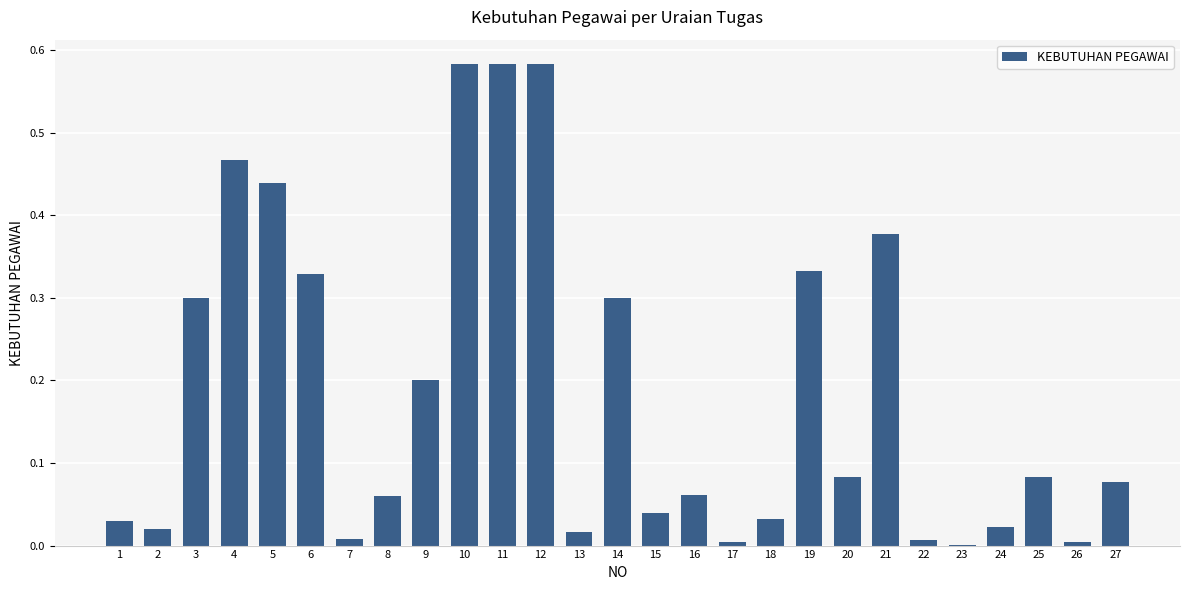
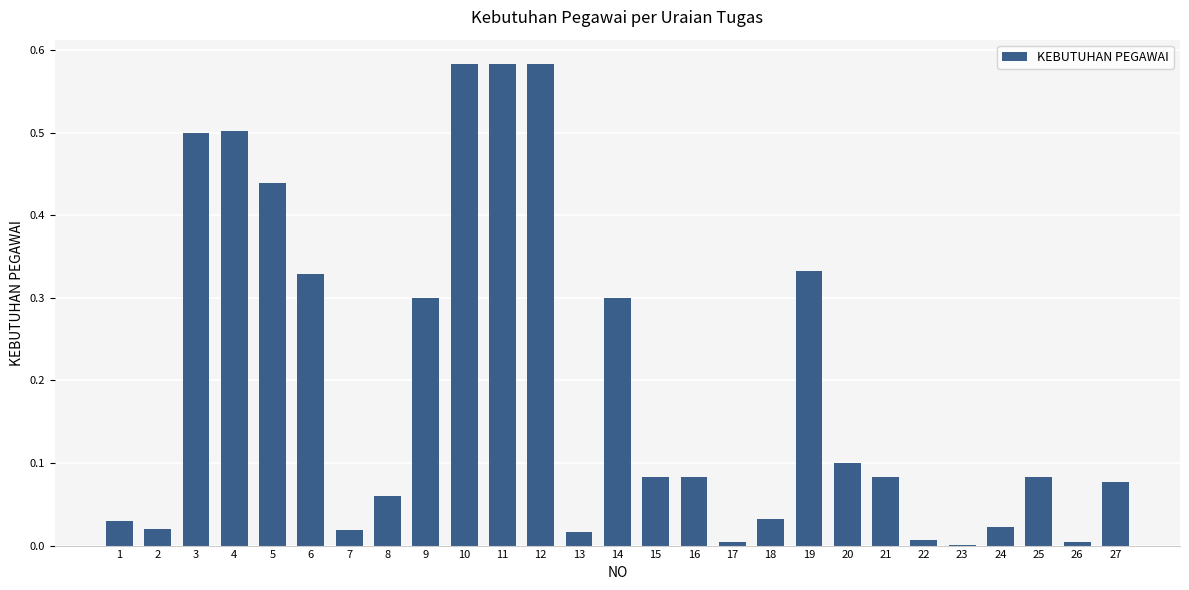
3: 0.3 -> 0.5
4: 0.47 -> 0.50
7: 0.01 -> 0.02
9: 0.2 -> 0.3
15: 0.04 -> 0.08
16: 0.06 -> 0.08
20: 0.08 -> 0.10
21: 0.38 -> 0.08
